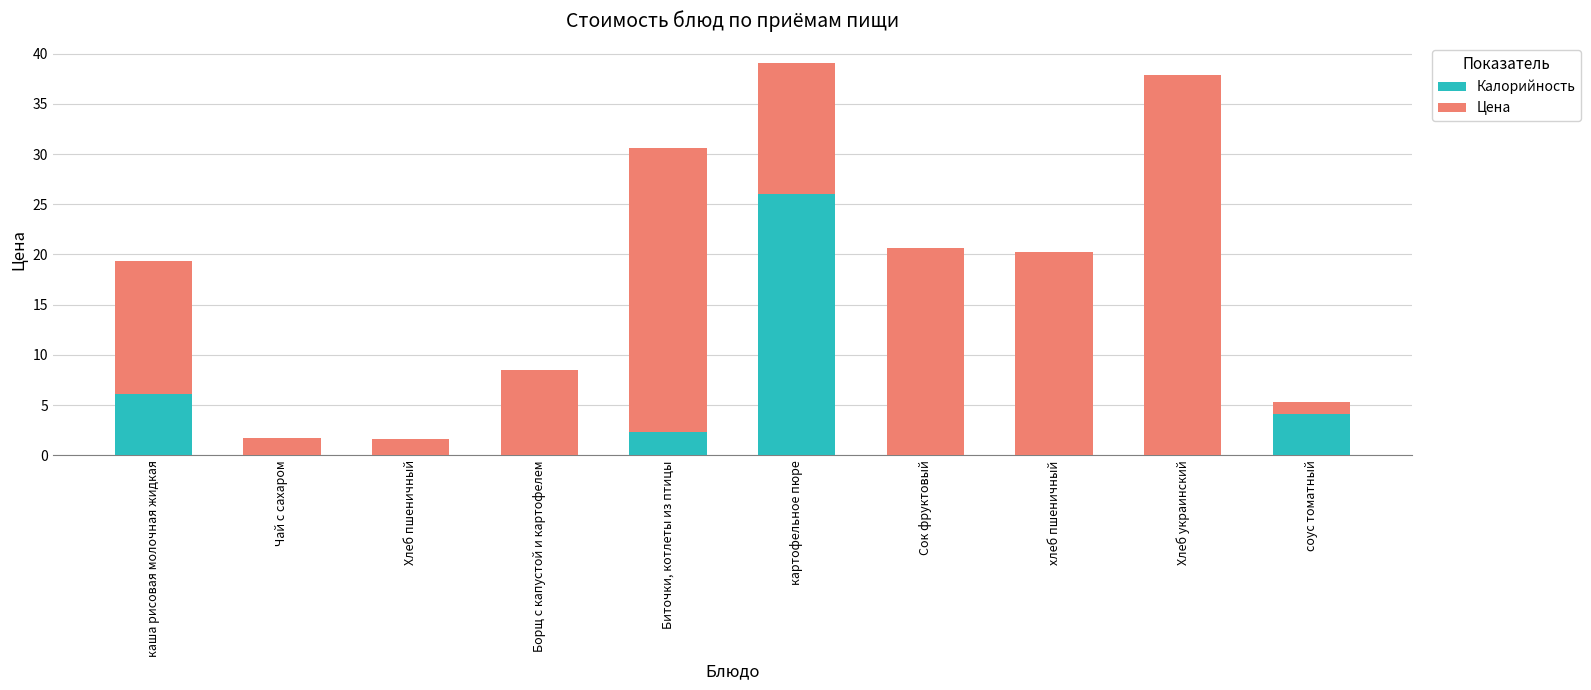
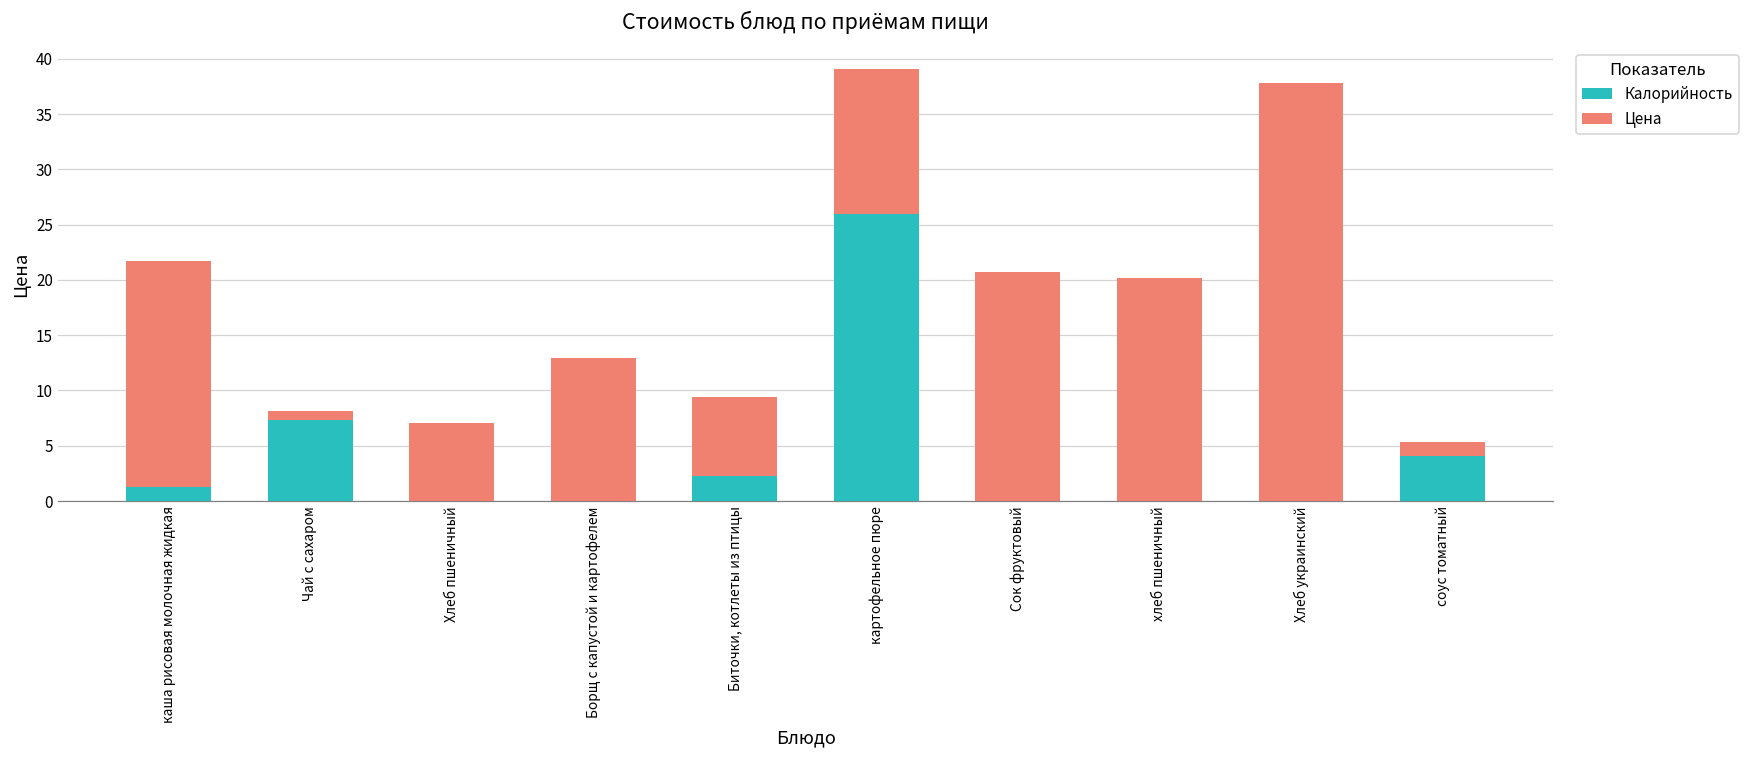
Калорийность, каша рисовая молочная жидкая: 6.1 -> 1.3
Цена, каша рисовая молочная жидкая: 13.3 -> 20.4
Калорийность, Чай с сахаром: 0.0 -> 7.3
Цена, Чай с сахаром: 1.7 -> 0.8
Цена, Хлеб пшеничный: 1.6 -> 7.1
Цена, Борщ с капустой и картофелем: 8.6 -> 12.9
Цена, Биточки, котлеты из птицы: 28.3 -> 7.1
